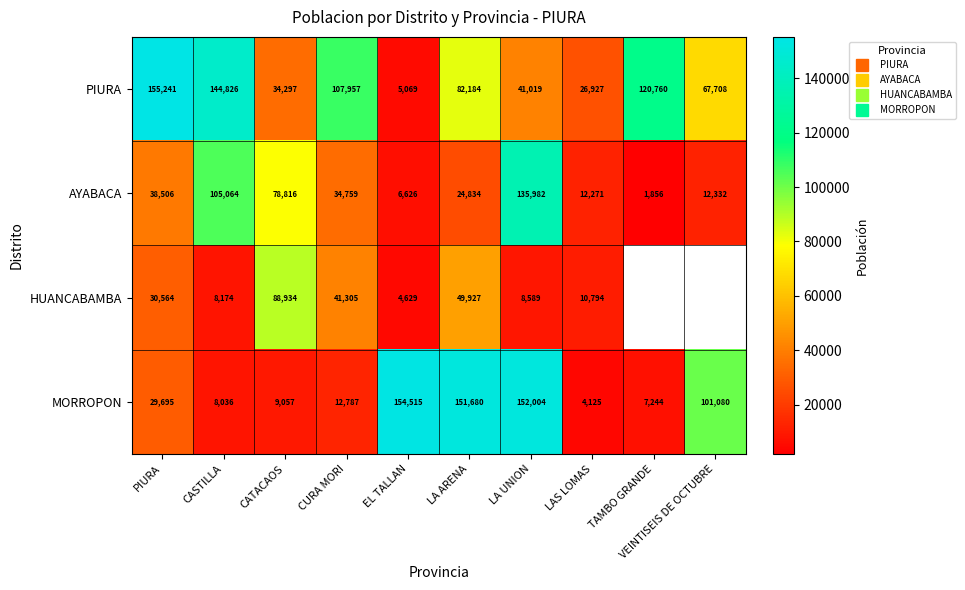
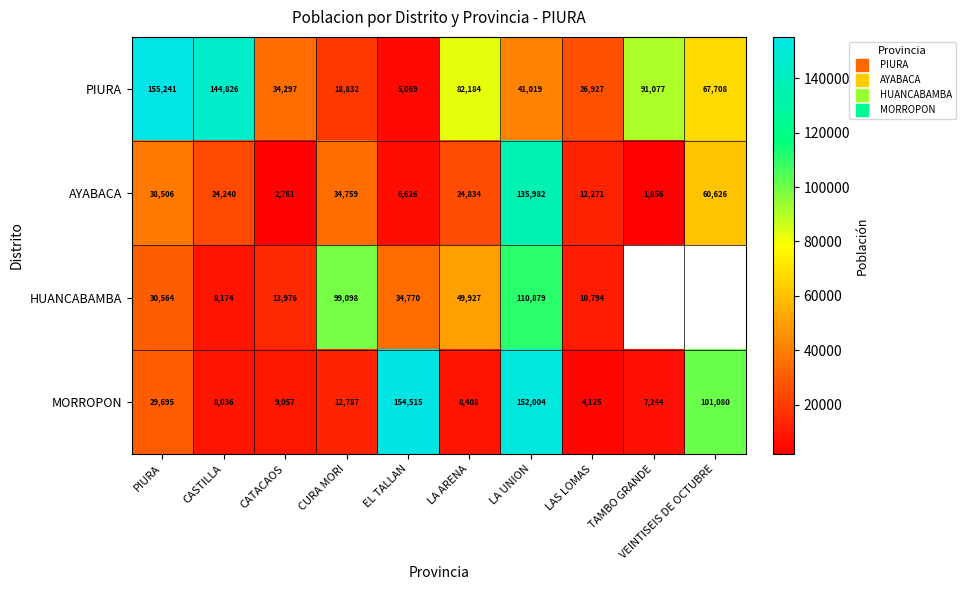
PIURA, CURA MORI: 107,957 -> 18,832
PIURA, TAMBO GRANDE: 120,760 -> 91,077
AYABACA, CASTILLA: 105,064 -> 24,240
AYABACA, CATACAOS: 78,816 -> 2,761
AYABACA, VEINTISEIS DE OCTUBRE: 12,332 -> 60,626
HUANCABAMBA, CATACAOS: 88,934 -> 13,976
HUANCABAMBA, CURA MORI: 41,305 -> 99,098
HUANCABAMBA, EL TALLAN: 4,629 -> 34,770
HUANCABAMBA, LA UNION: 8,589 -> 110,879
MORROPON, LA ARENA: 151,680 -> 8,408
